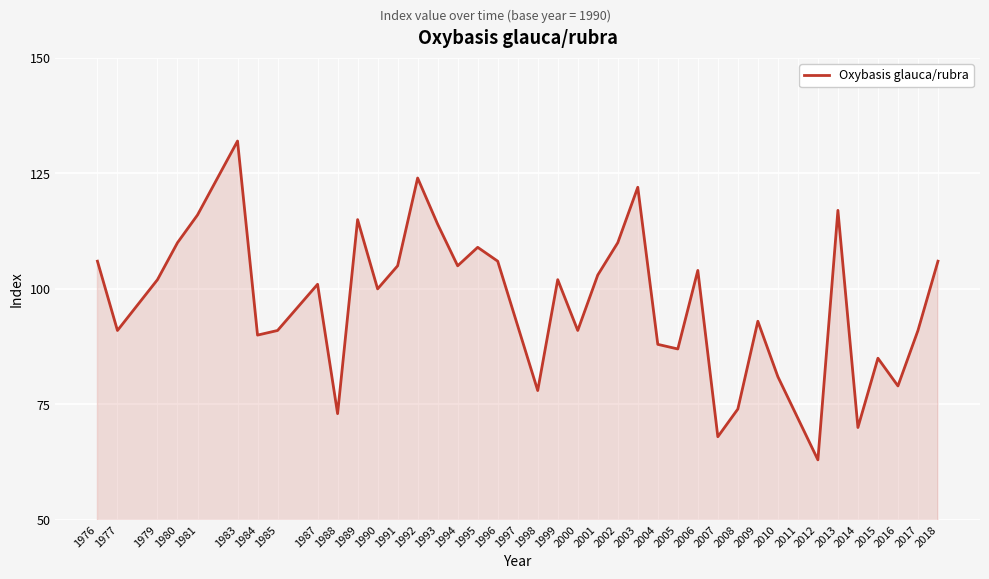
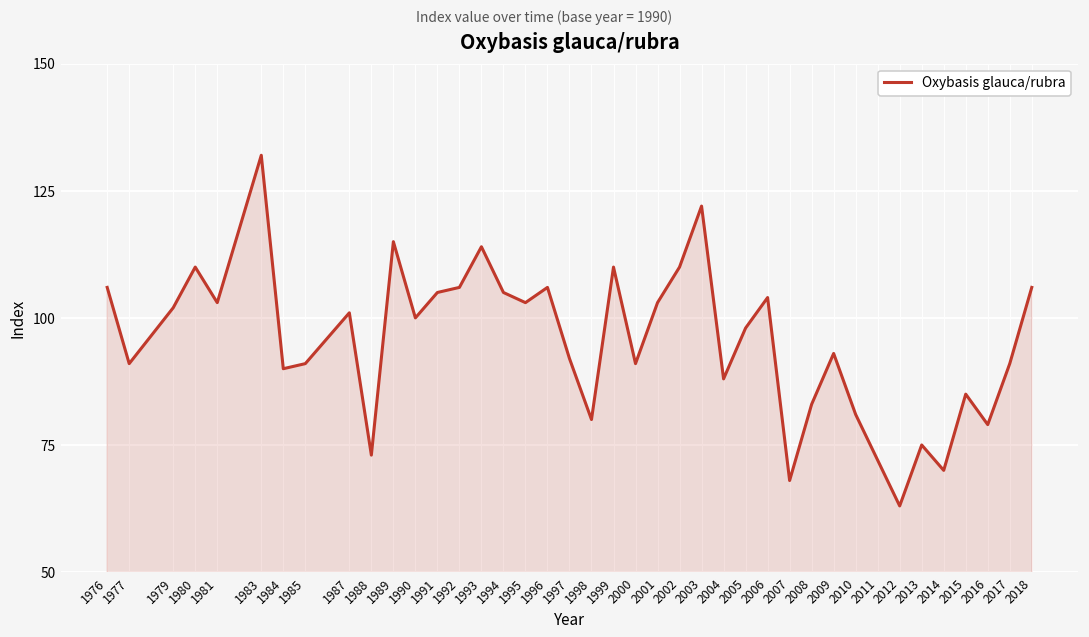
1981: 116 -> 103
1992: 124 -> 106
1995: 109 -> 103
1998: 78 -> 80
1999: 102 -> 110
2005: 87 -> 98
2008: 74 -> 83
2013: 117 -> 75
